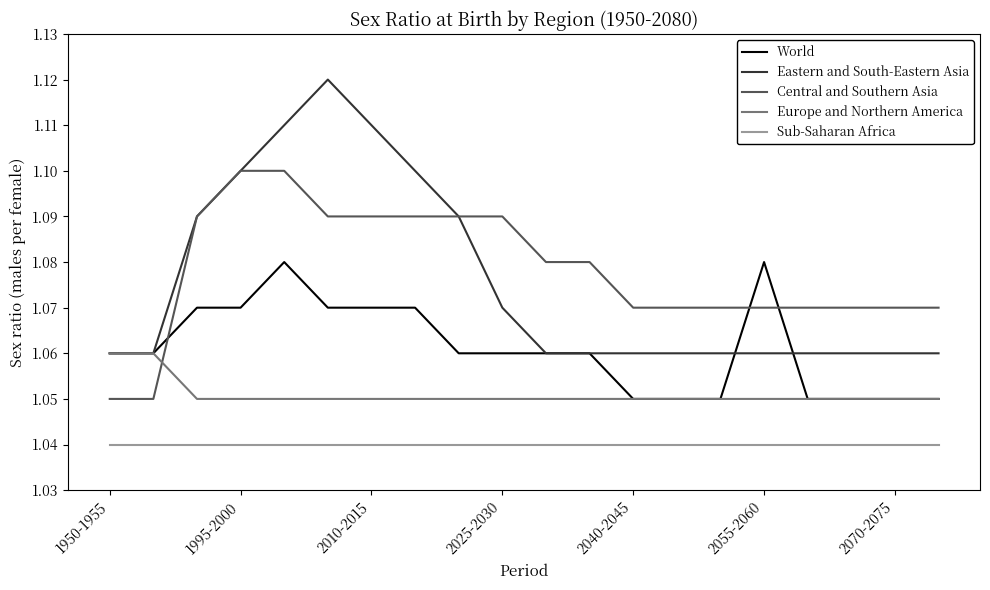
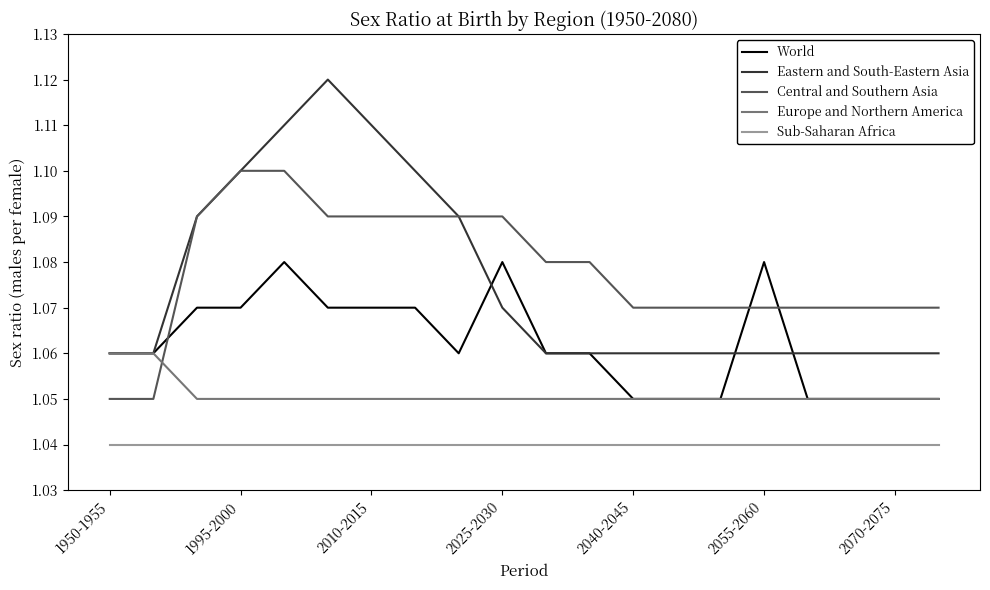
World, 2025-2030: 1.06 -> 1.08
